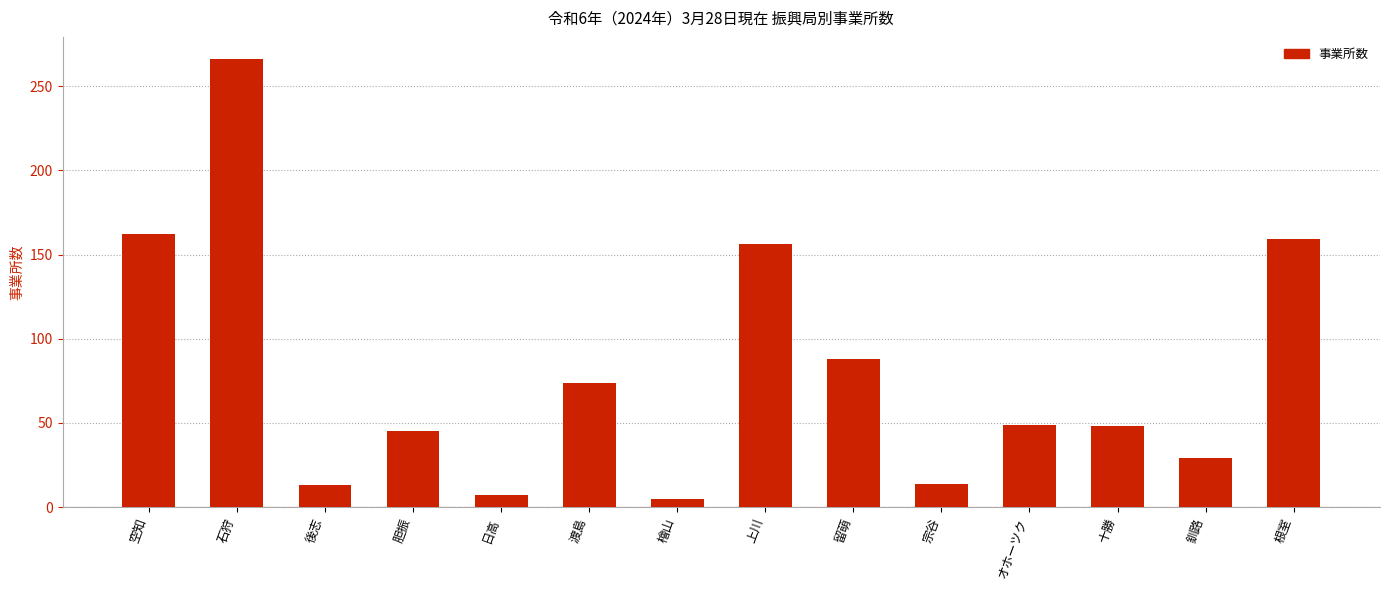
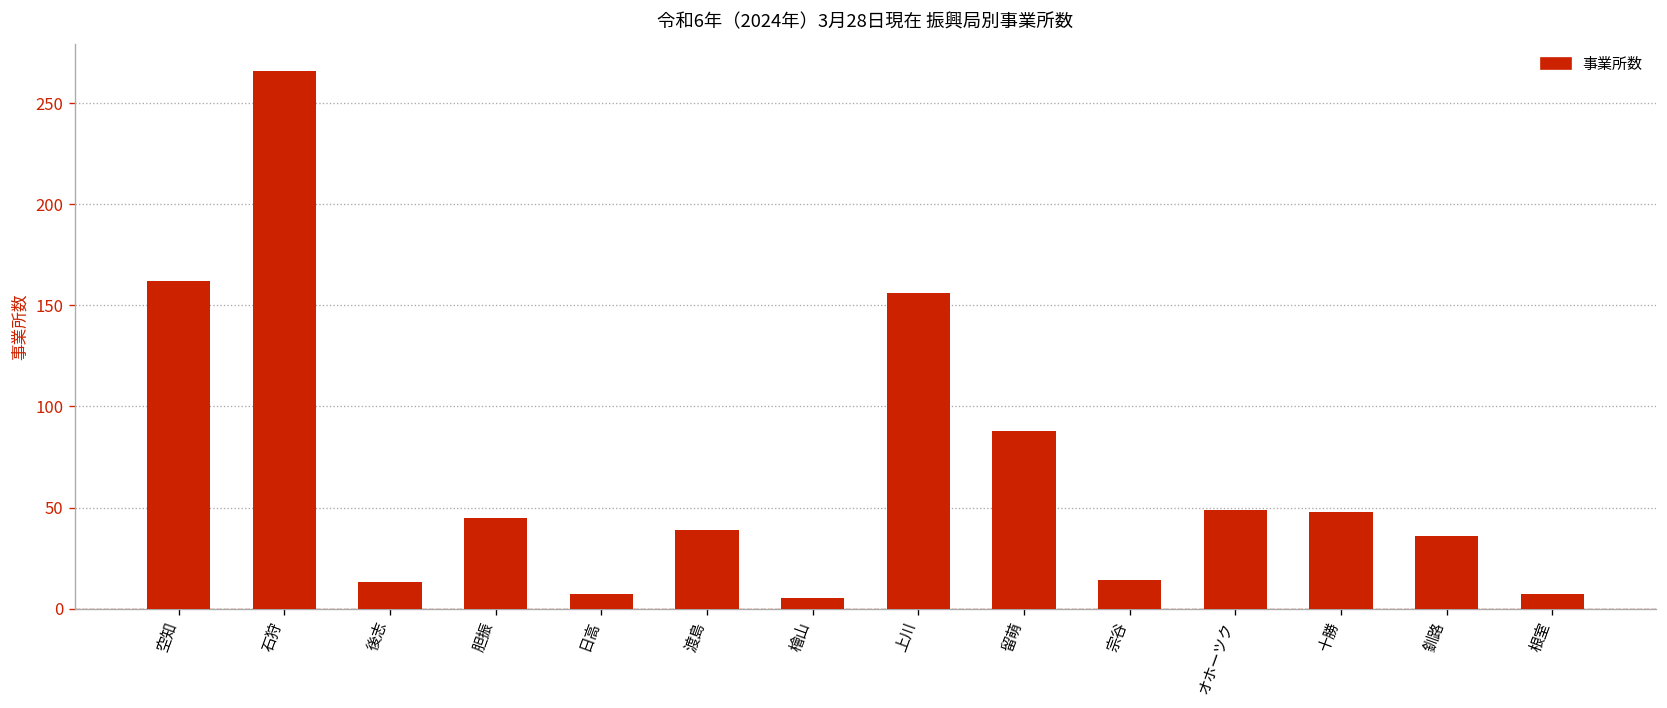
渡島: 74 -> 39
釧路: 29 -> 36
根室: 159 -> 7
